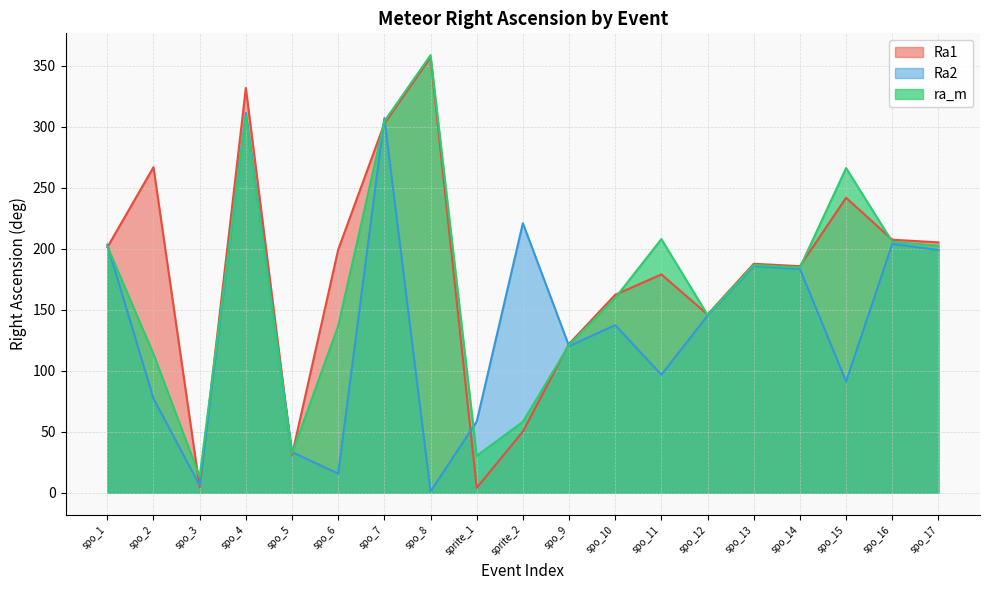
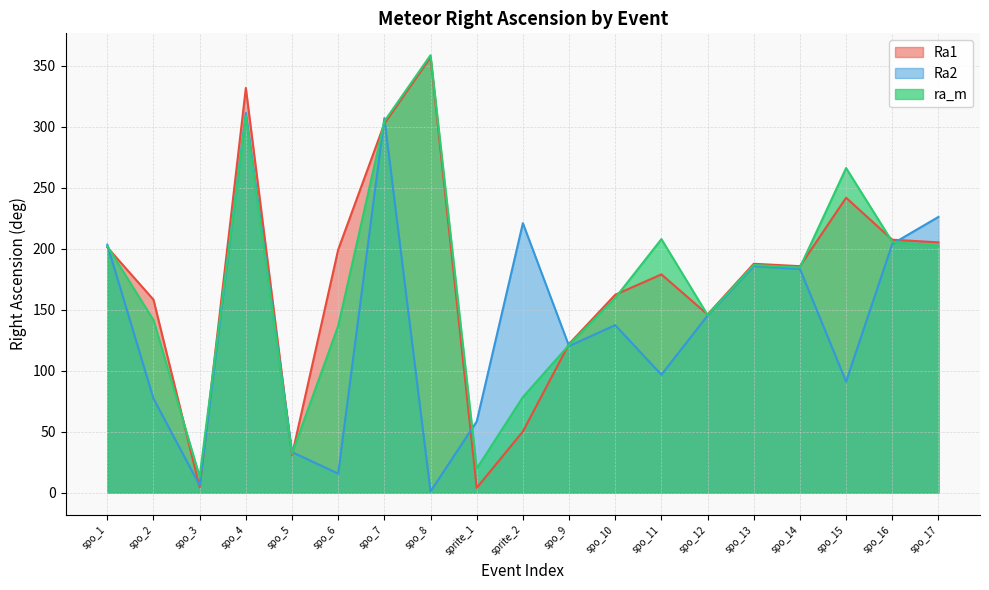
Ra1, spo_2: 267 -> 158
ra_m, spo_2: 114 -> 141
ra_m, sprite_1: 30 -> 20
ra_m, sprite_2: 58 -> 78
Ra2, spo_17: 199 -> 226
